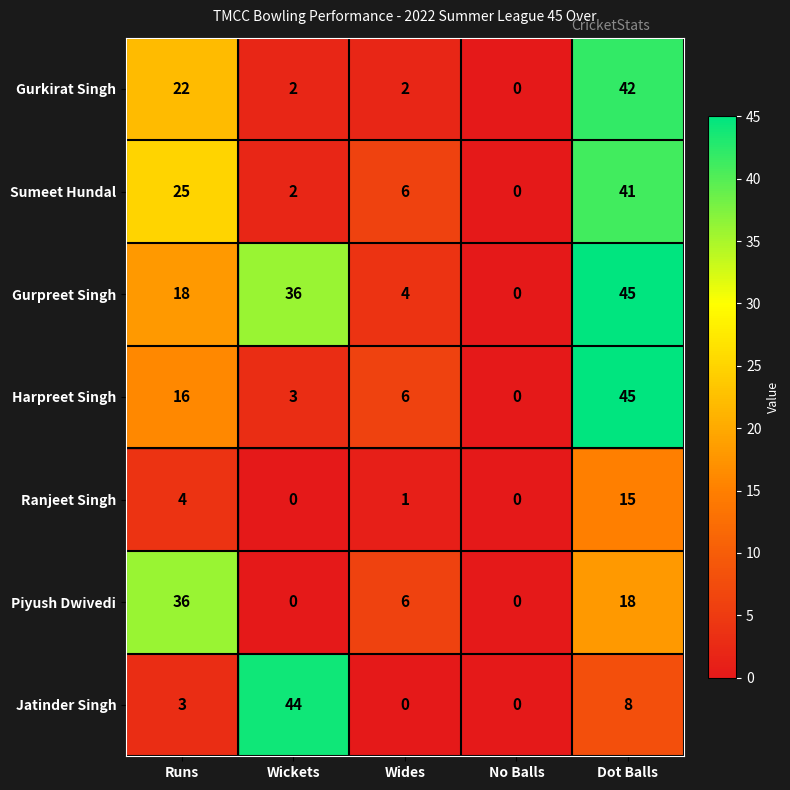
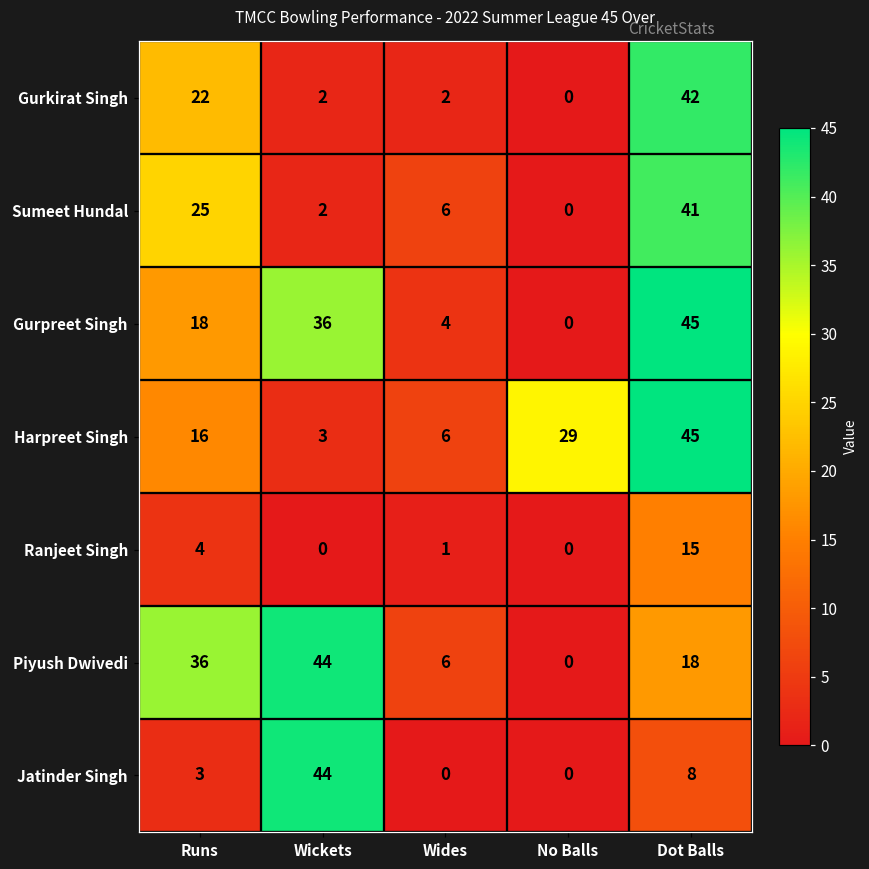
Harpreet Singh, No Balls: 0 -> 29
Piyush Dwivedi, Wickets: 0 -> 44
